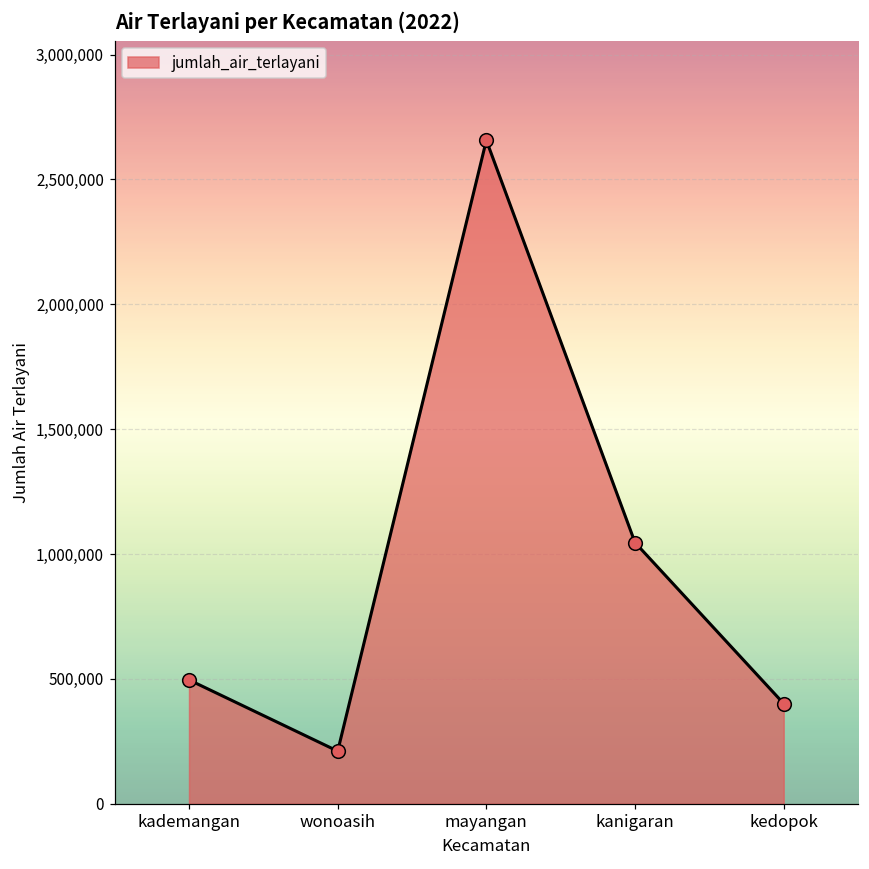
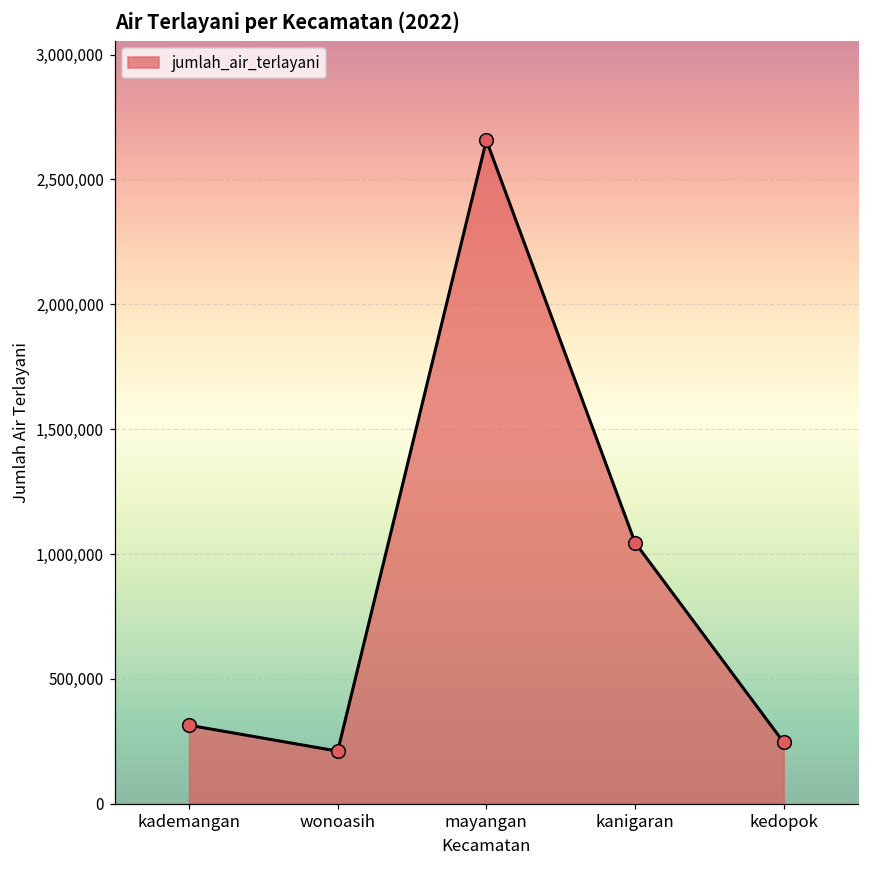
kademangan: 500,000 -> 310,000
kedopok: 400,000 -> 250,000
